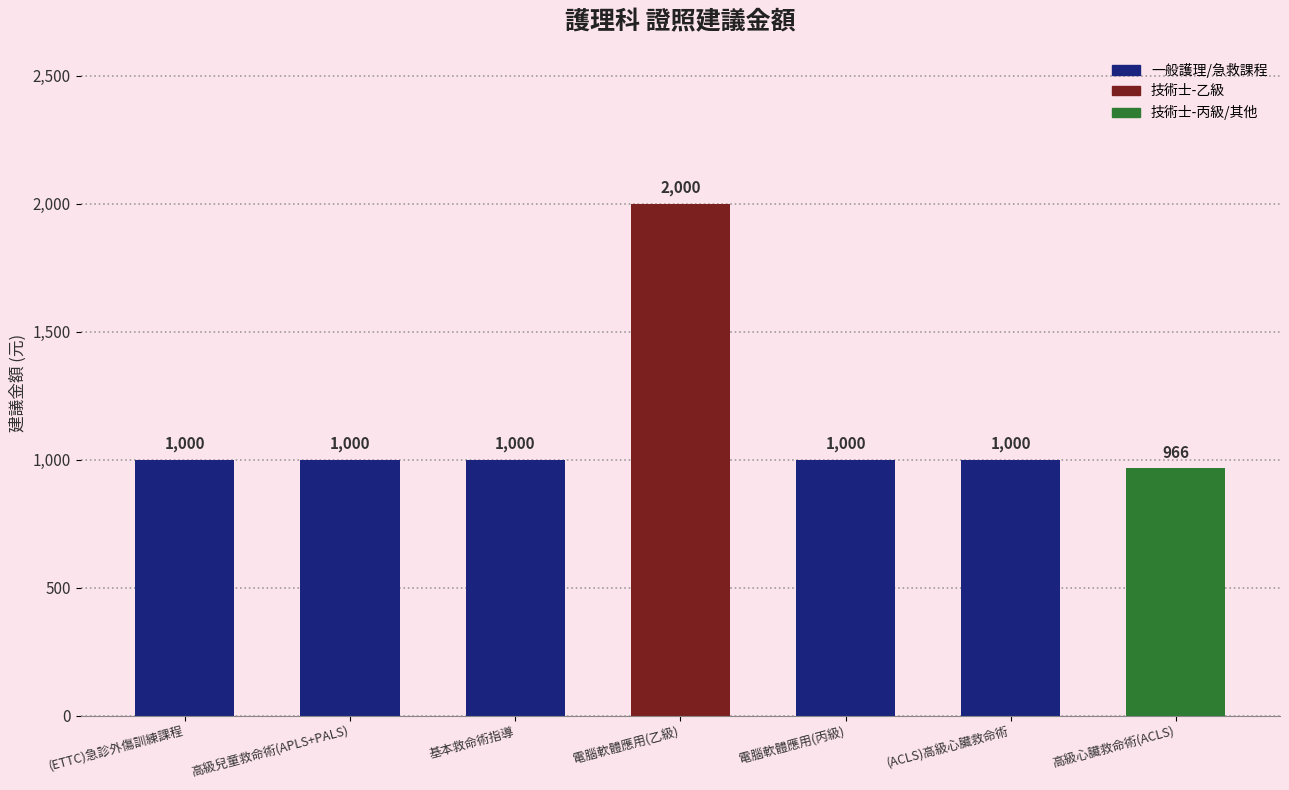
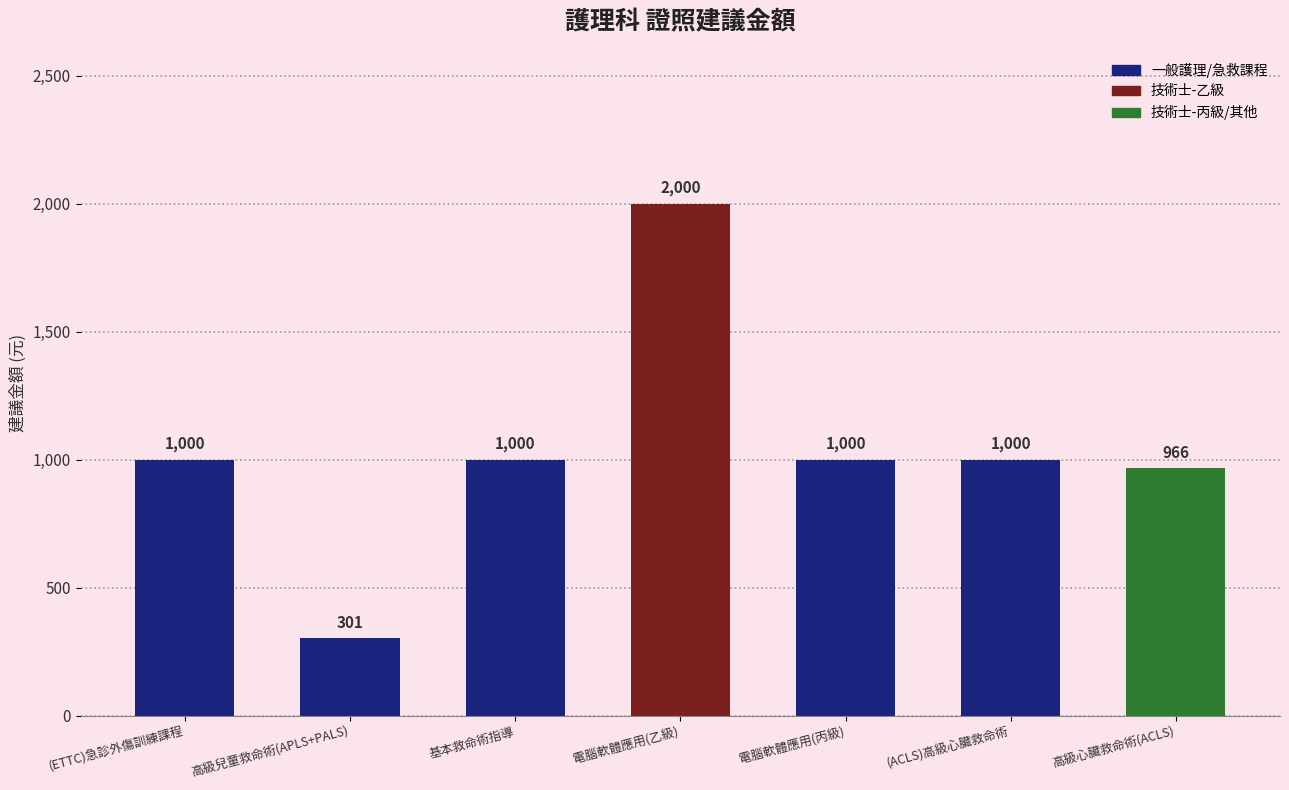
高級兒童救命術(APLS+PALS): 1,000 -> 301
